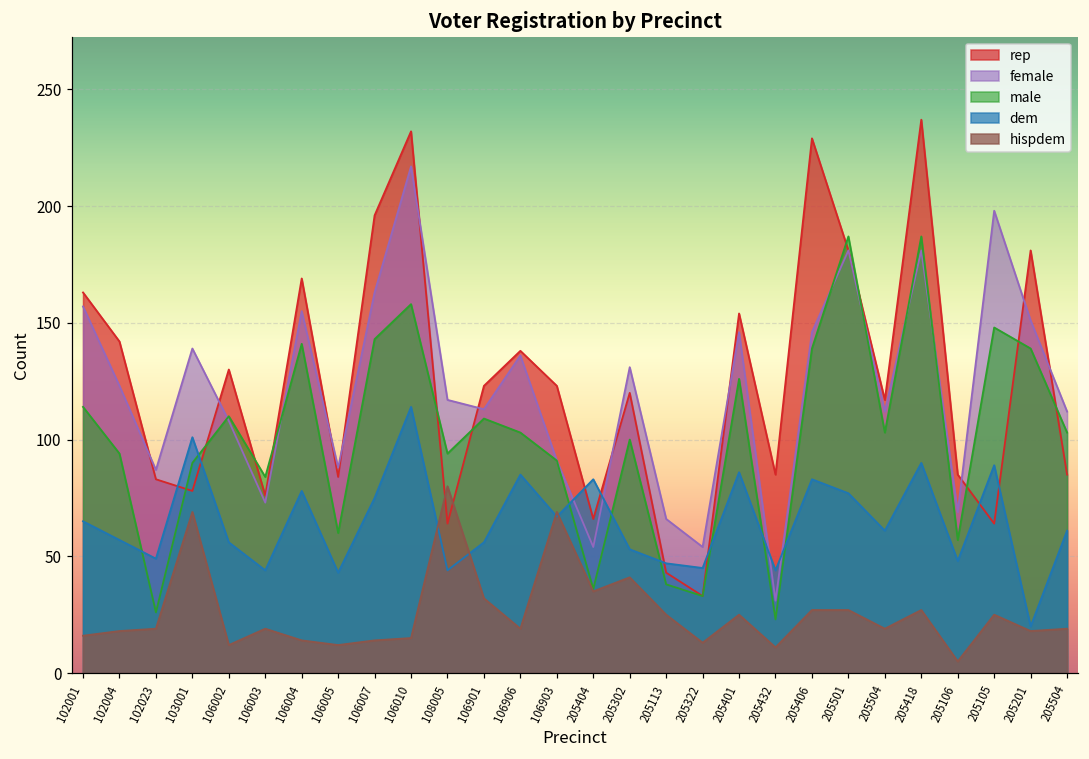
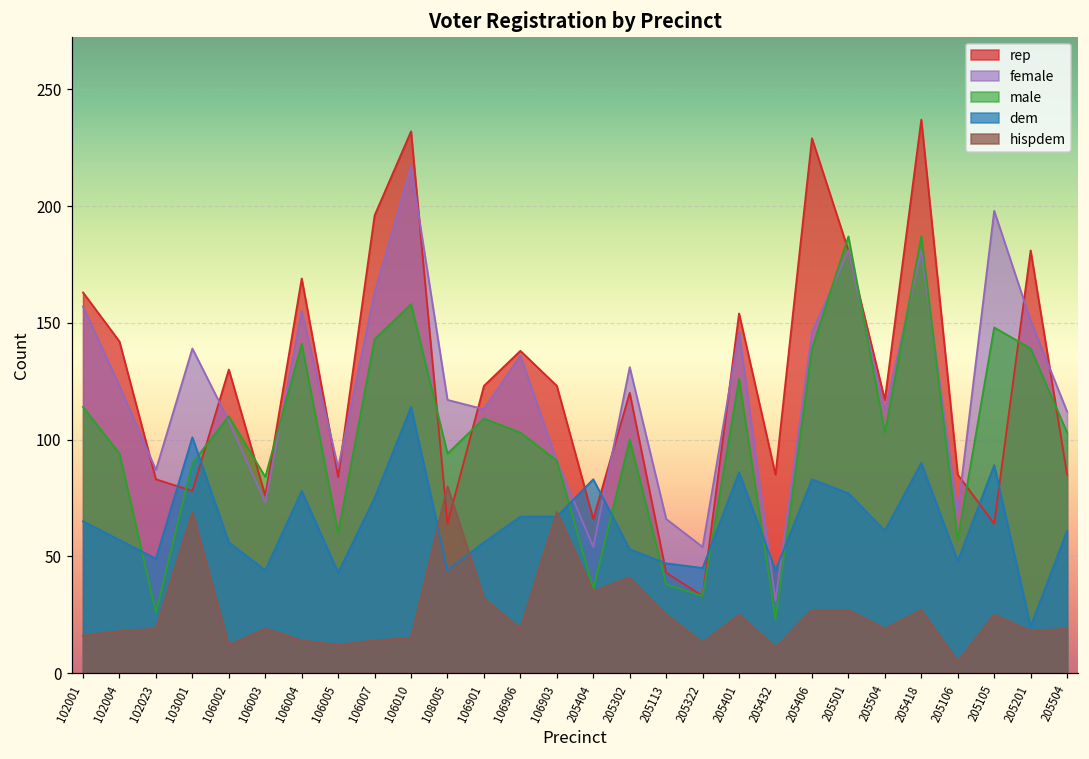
dem, 106906: 85 -> 67
